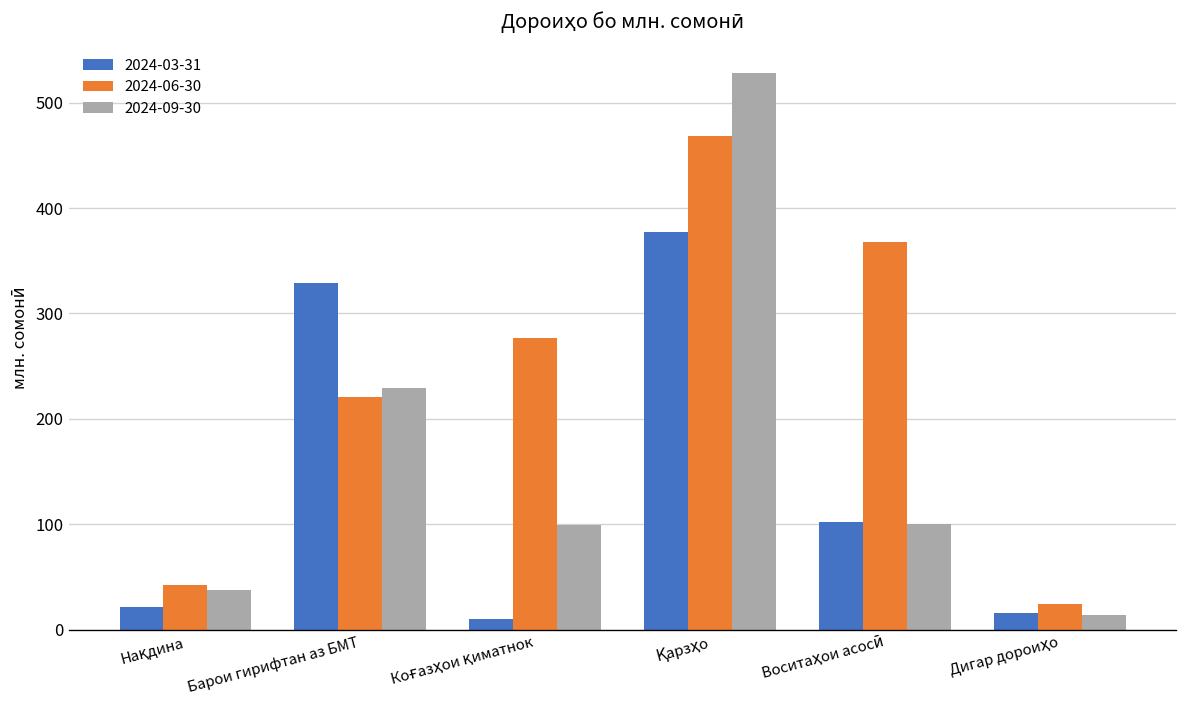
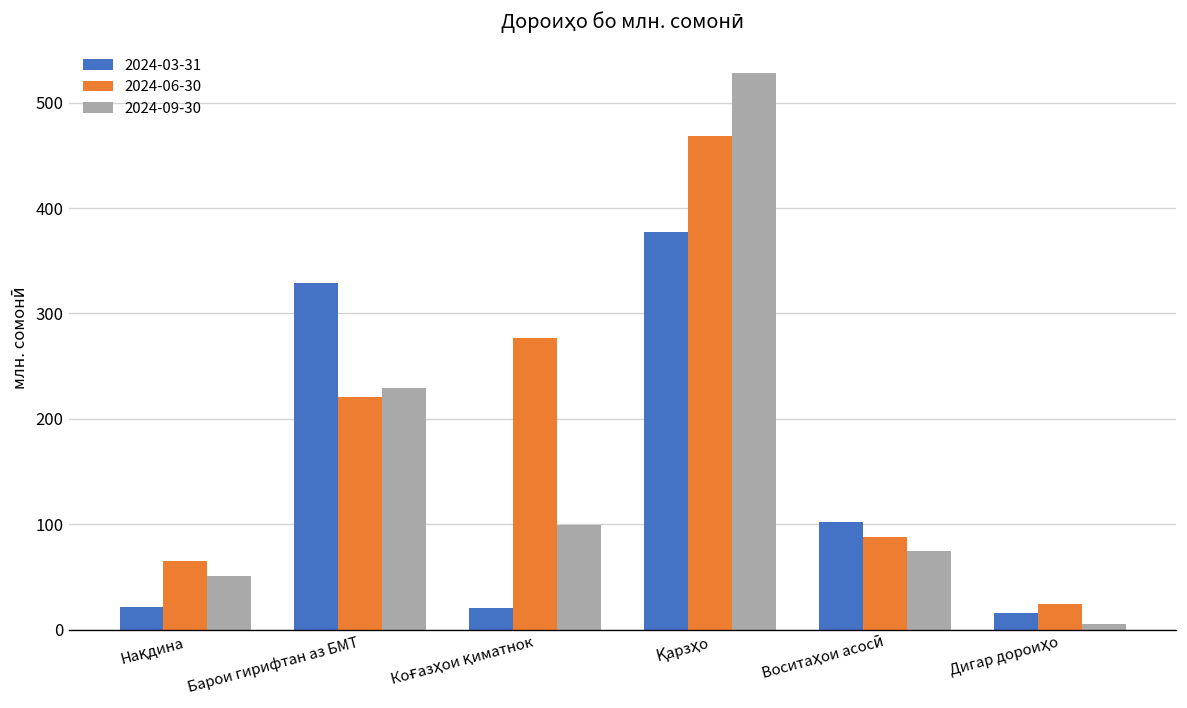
2024-06-30, Нақдина: 40 -> 60
2024-09-30, Нақдина: 40 -> 50
2024-03-31, Коғазҳои қиматнок: 10 -> 20
2024-06-30, Воситаҳои асосӣ: 370 -> 90
2024-09-30, Воситаҳои асосӣ: 100 -> 70
2024-09-30, Дигар дороиҳо: 14 -> 5
